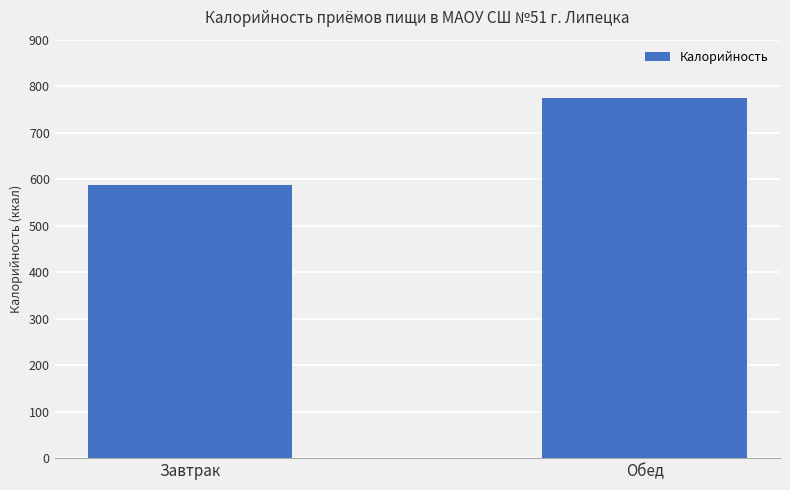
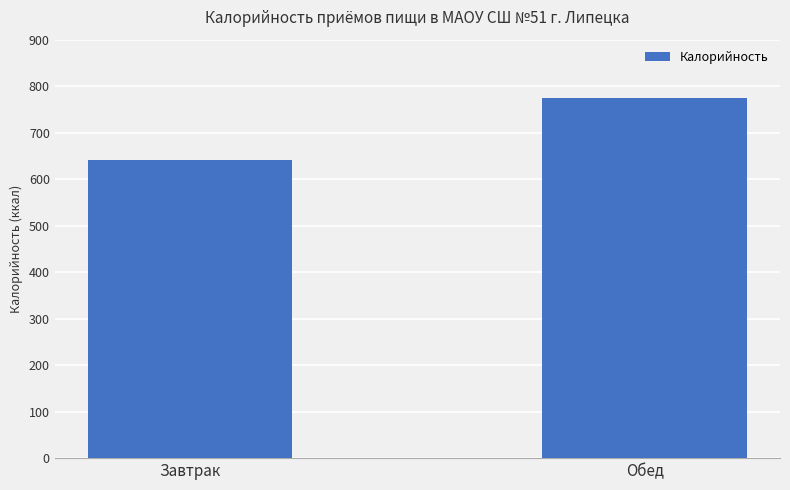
Завтрак: 590 -> 640
